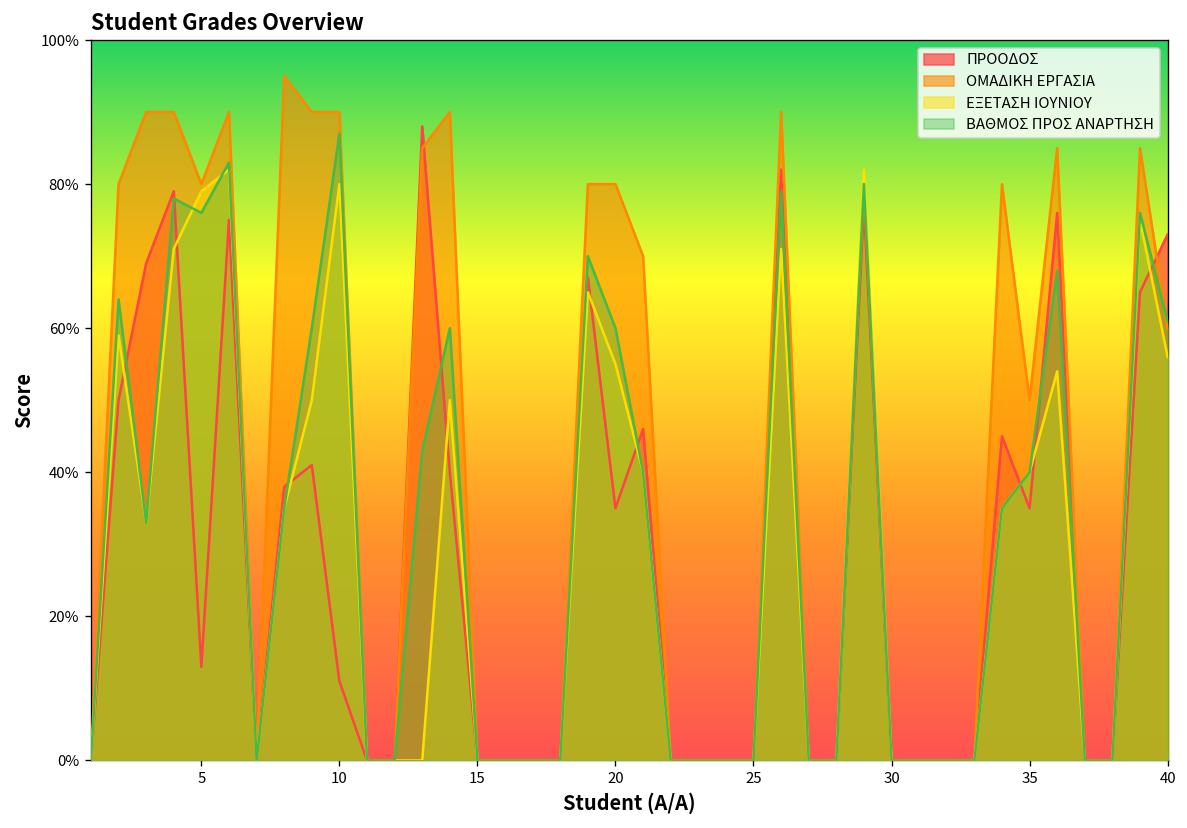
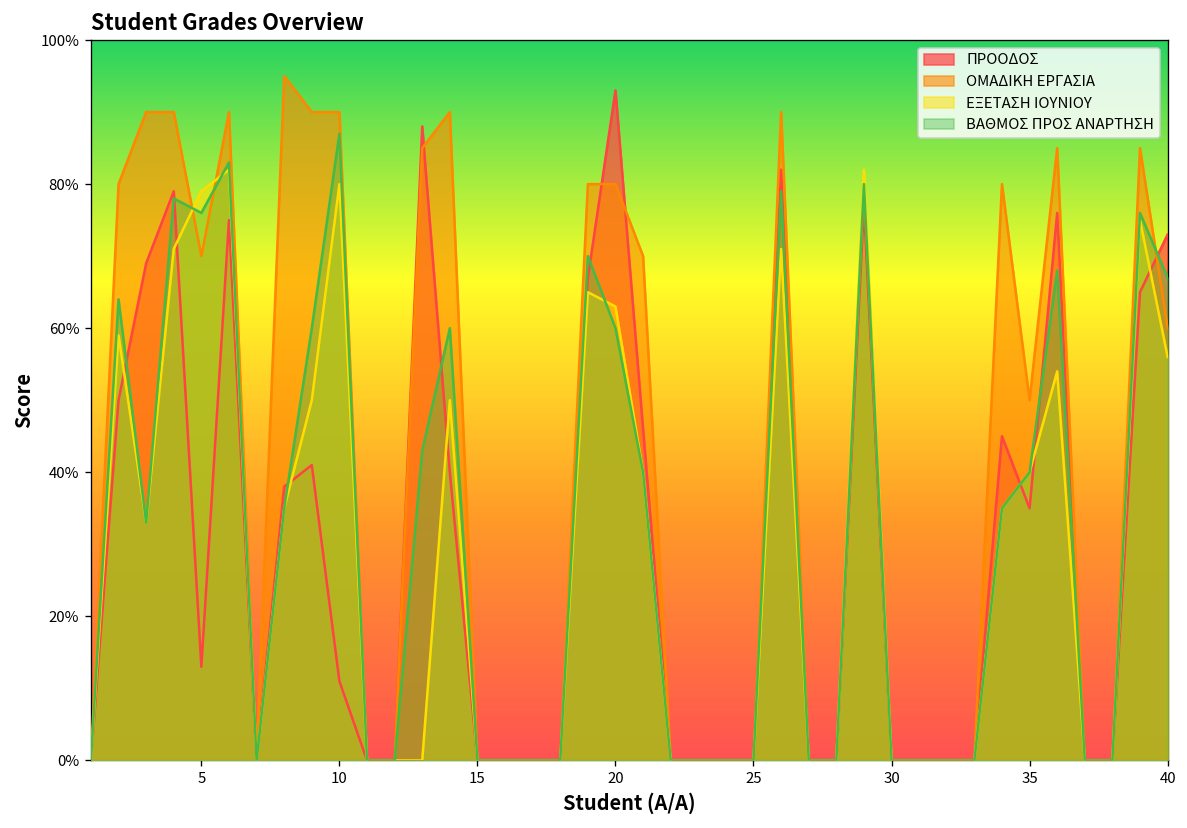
ΟΜΑΔΙΚΗ ΕΡΓΑΣΙΑ, 5: 80% -> 70%
ΠΡΟΟΔΟΣ, 20: 35% -> 93%
ΕΞΕΤΑΣΗ IOYNIOY, 20: 55% -> 63%
ΒΑΘΜΟΣ ΠΡΟΣ ΑΝΑΡΤΗΣΗ, 40: 61% -> 67%
